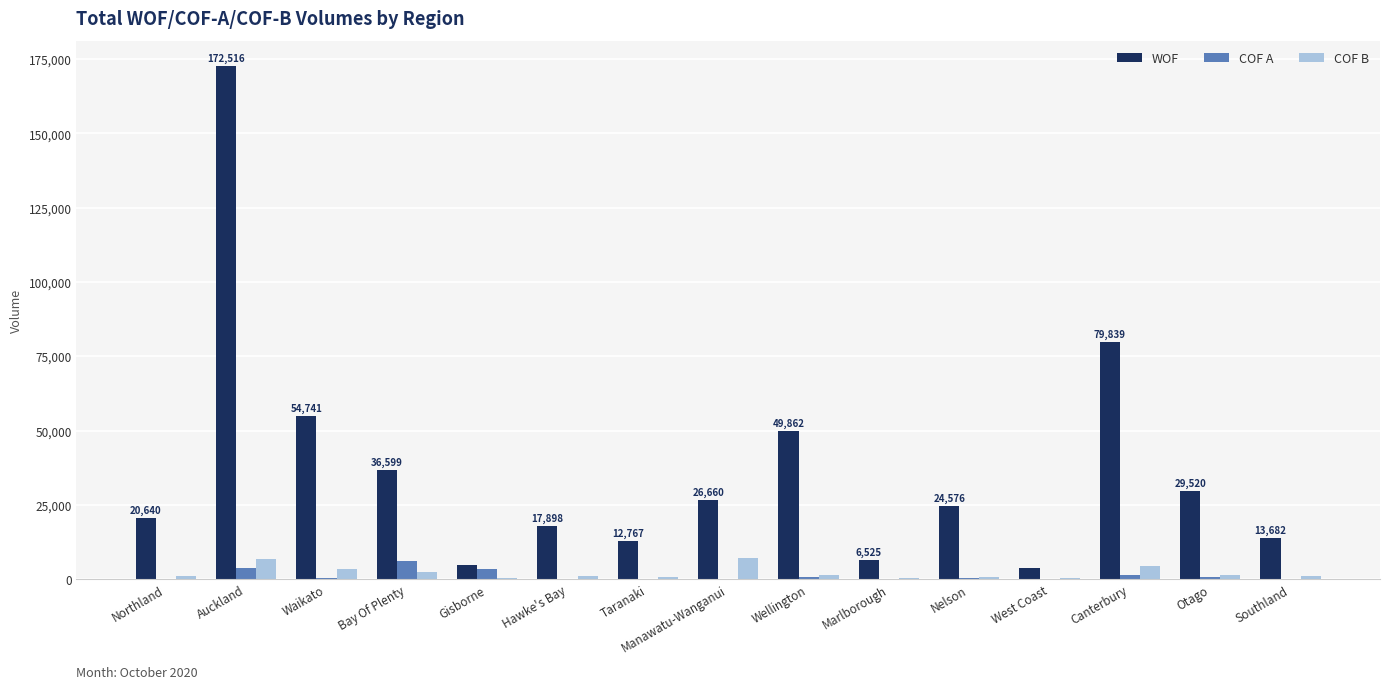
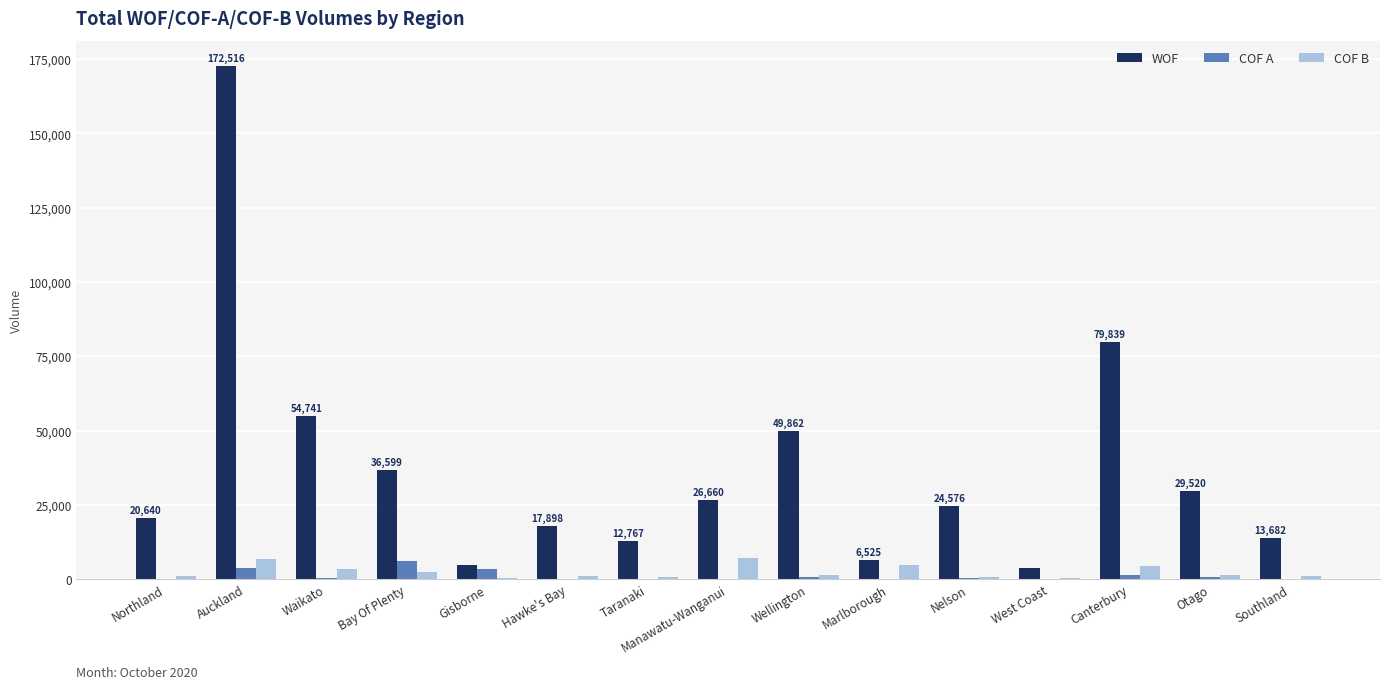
COF B, Marlborough: 0 -> 5,000
